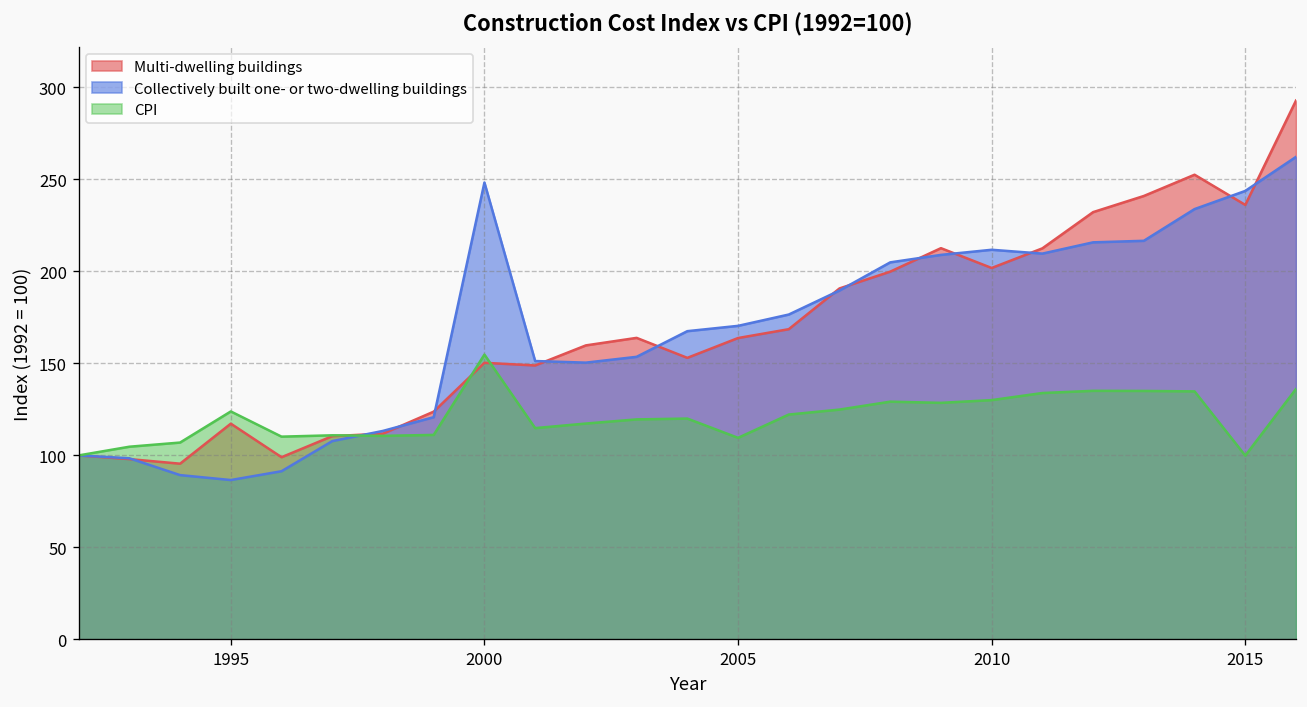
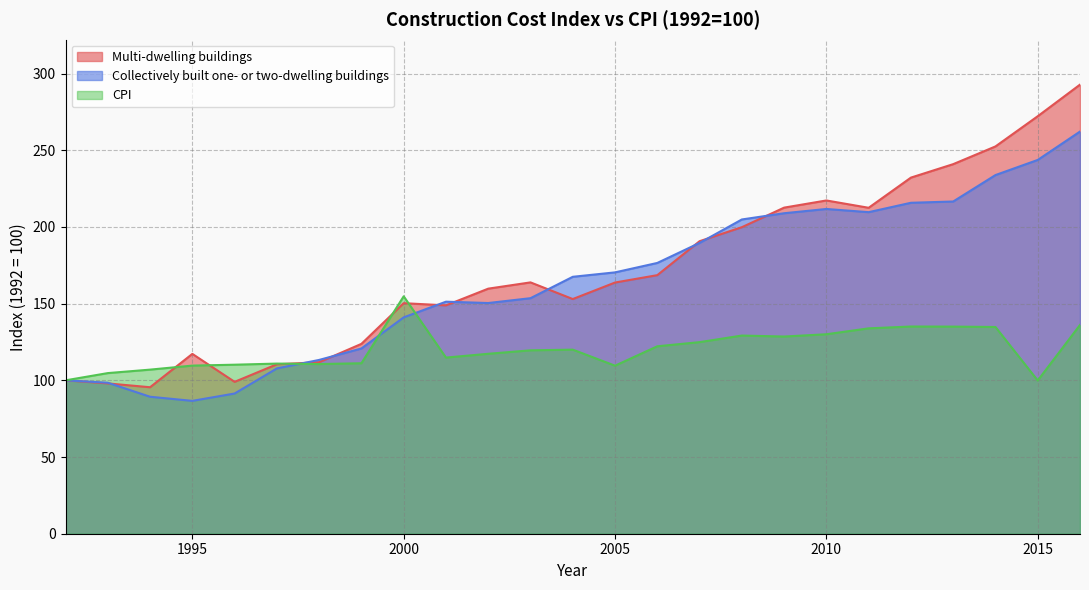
CPI, 1995: 124 -> 110
Collectively built one- or two-dwelling buildings, 2000: 248 -> 141
Multi-dwelling buildings, 2010: 202 -> 217
Multi-dwelling buildings, 2015: 236 -> 272
